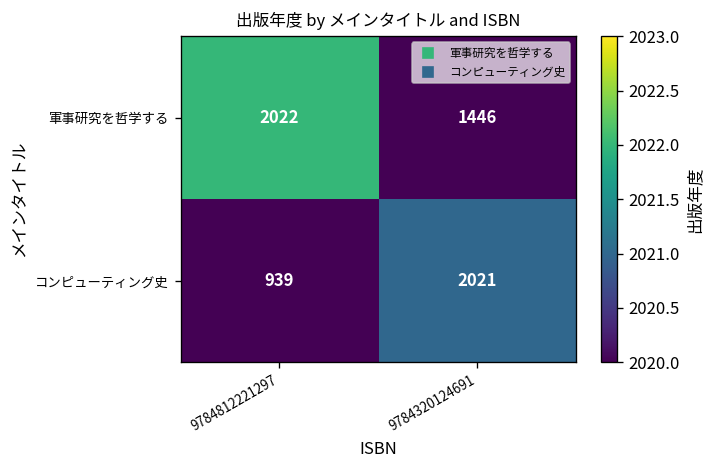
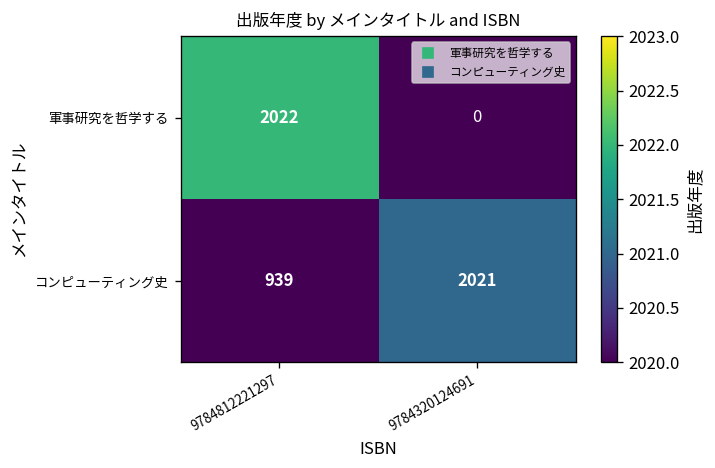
軍事研究を哲学する, 9784320124691: 1446 -> 0
